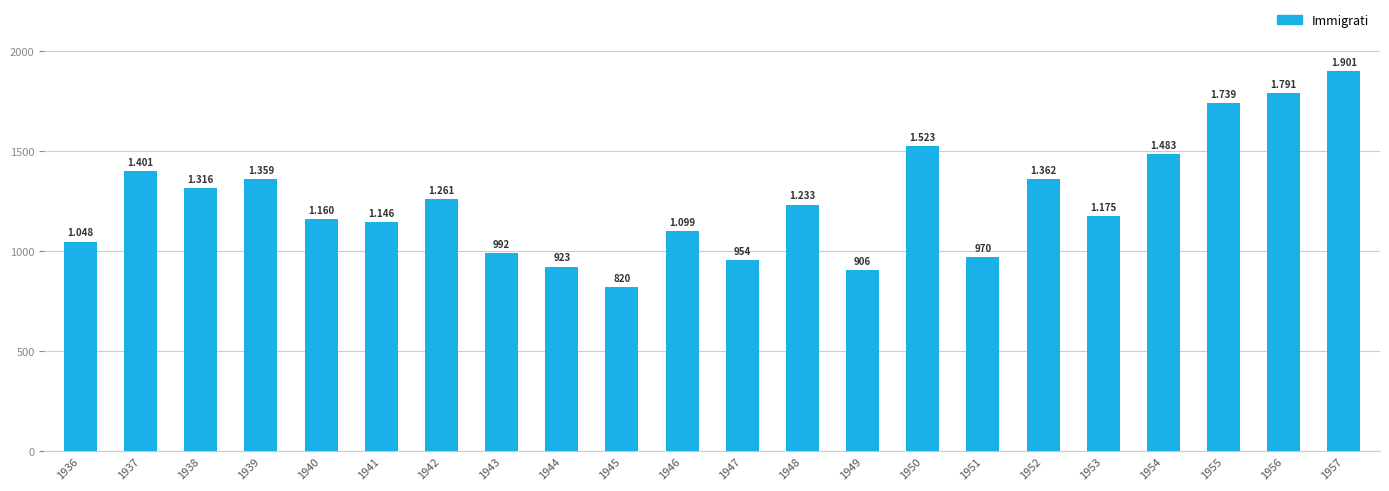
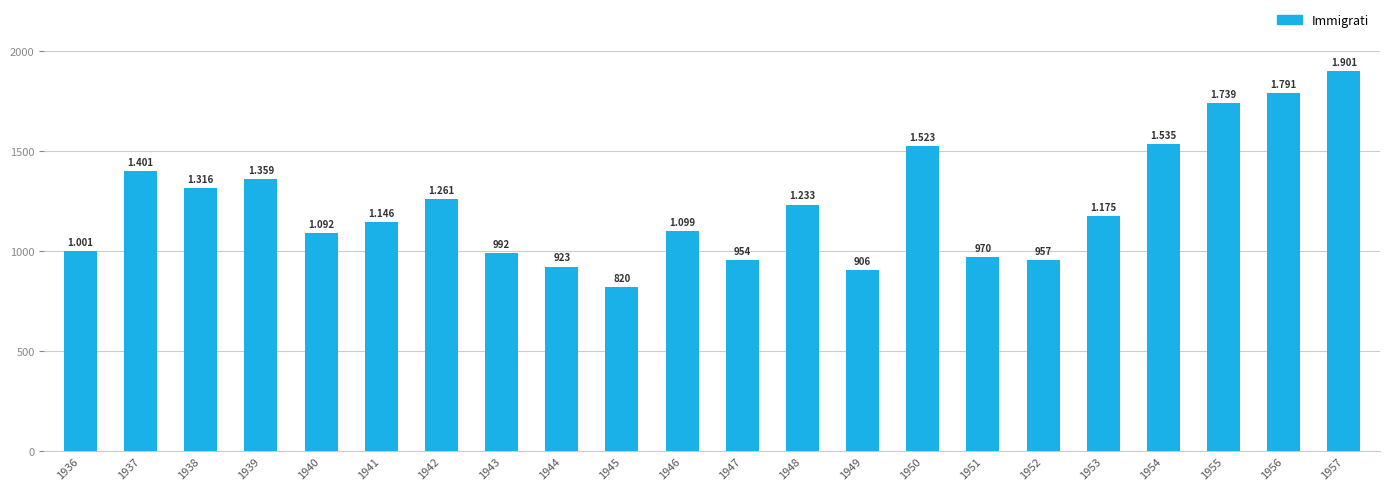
1936: 1.048 -> 1.001
1940: 1.160 -> 1.092
1952: 1.362 -> 957
1954: 1.483 -> 1.535
